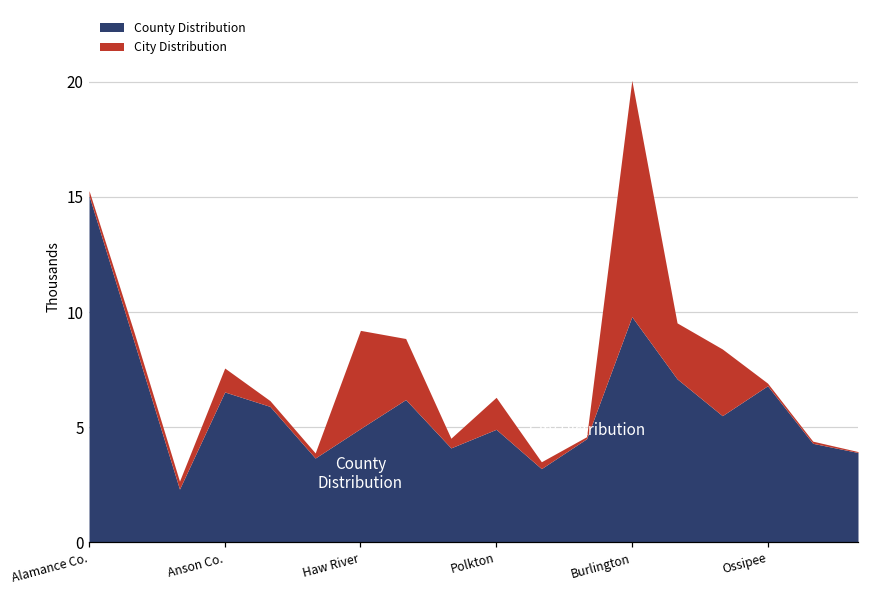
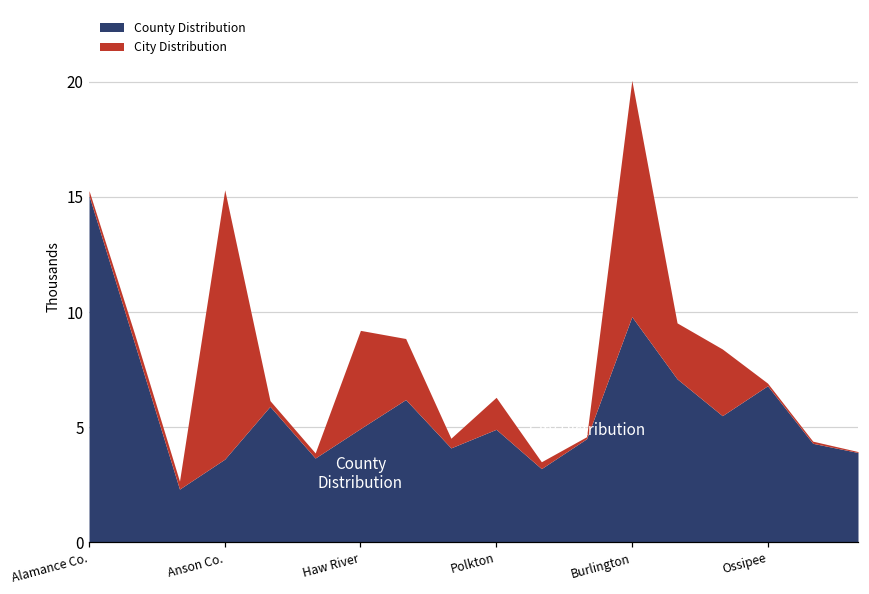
County Distribution, Anson Co.: 6.5 -> 3.6
City Distribution, Anson Co.: 1.0 -> 11.7
